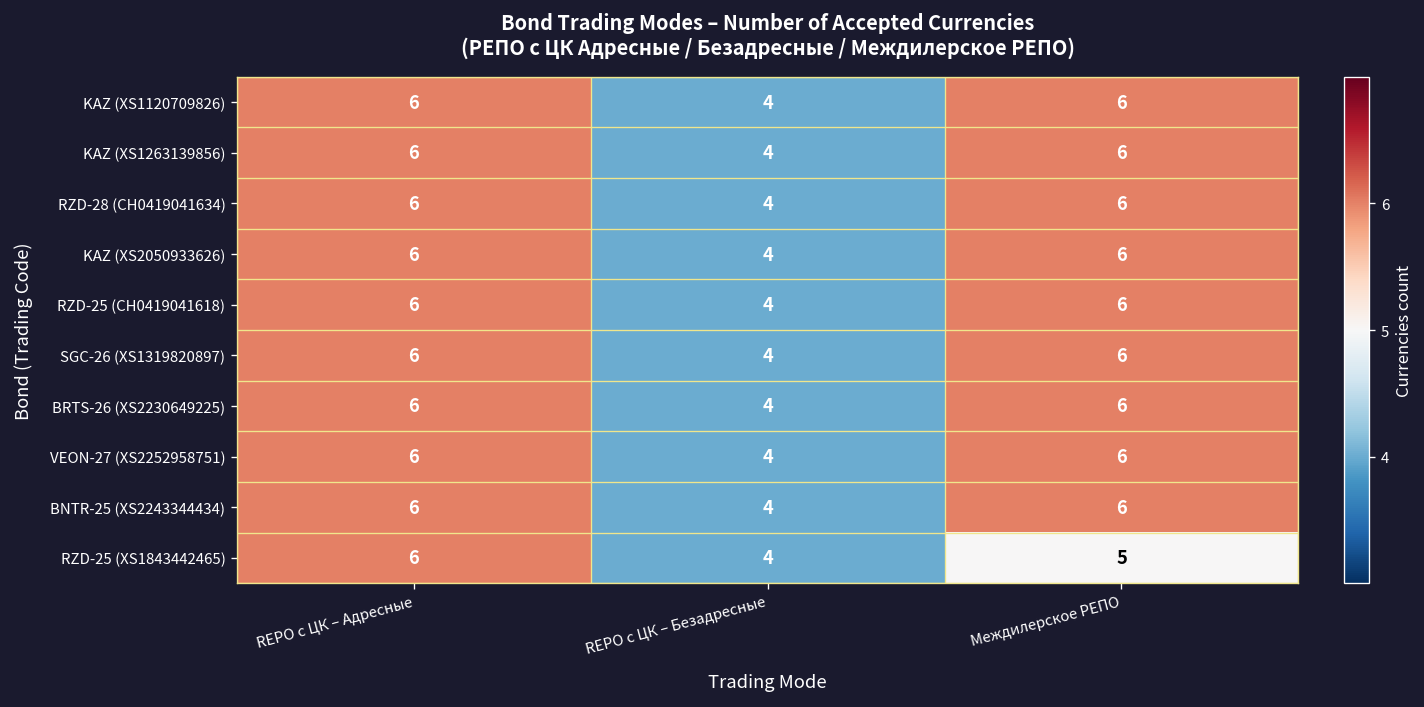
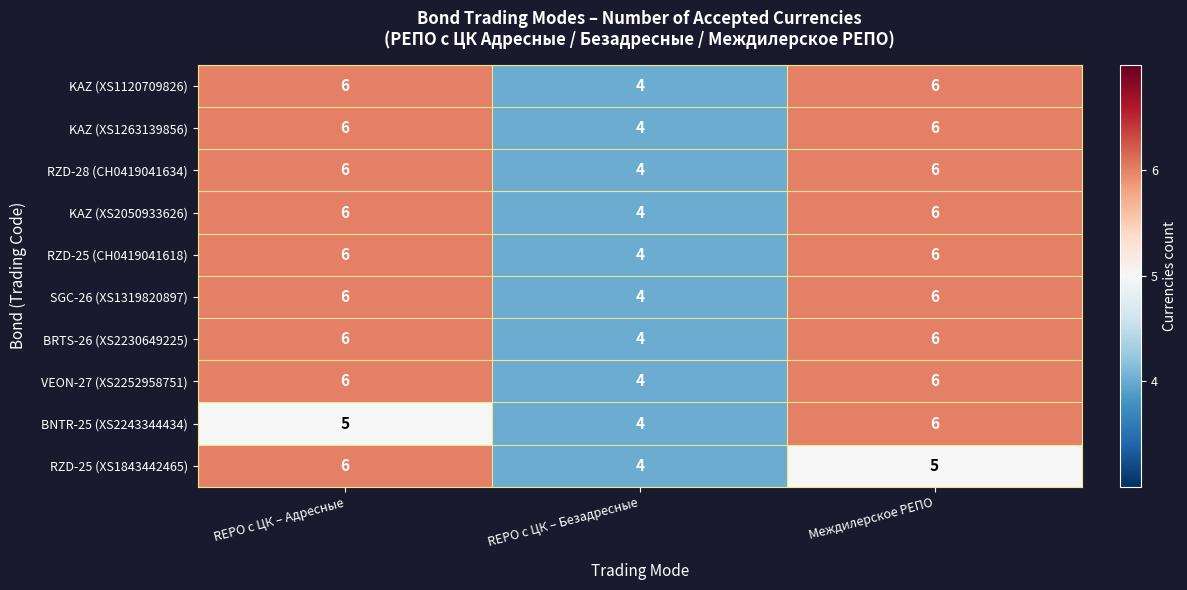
BNTR-25 (XS2243344434), REPO с ЦК – Адресные: 6 -> 5
